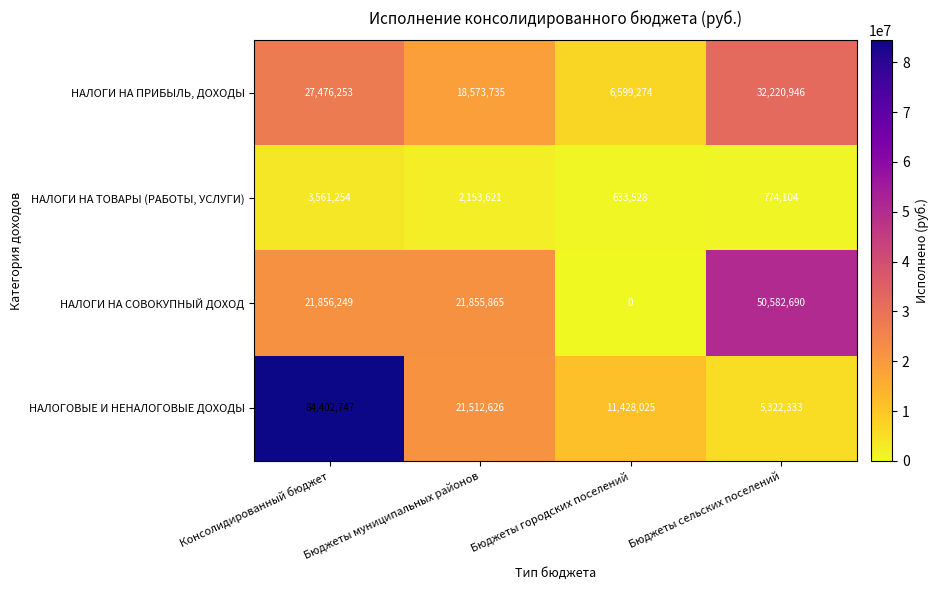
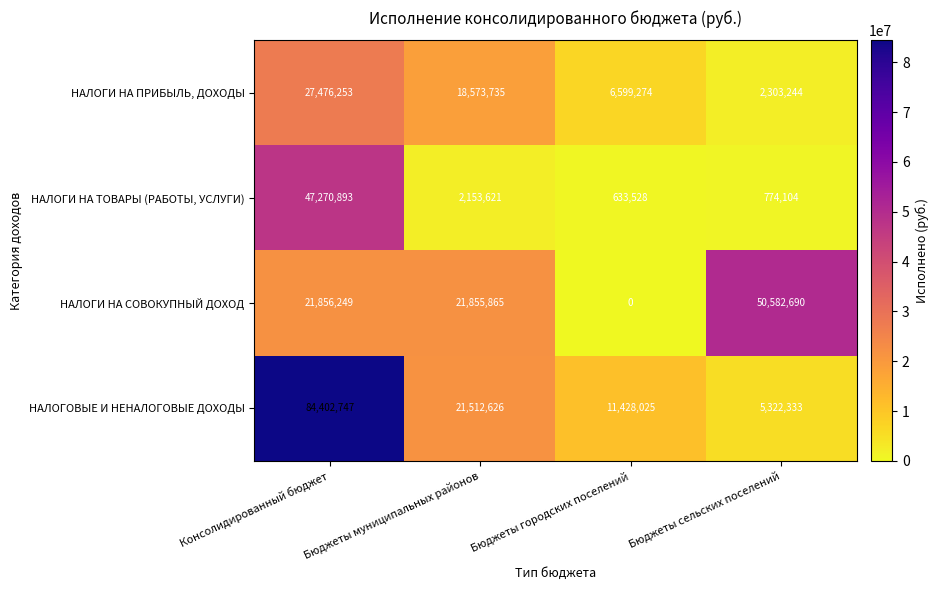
НАЛОГИ НА ПРИБЫЛЬ, ДОХОДЫ, Бюджеты сельских поселений: 32,220,946 -> 2,303,244
НАЛОГИ НА ТОВАРЫ (РАБОТЫ, УСЛУГИ), Консолидированный бюджет: 3,561,254 -> 47,270,893
